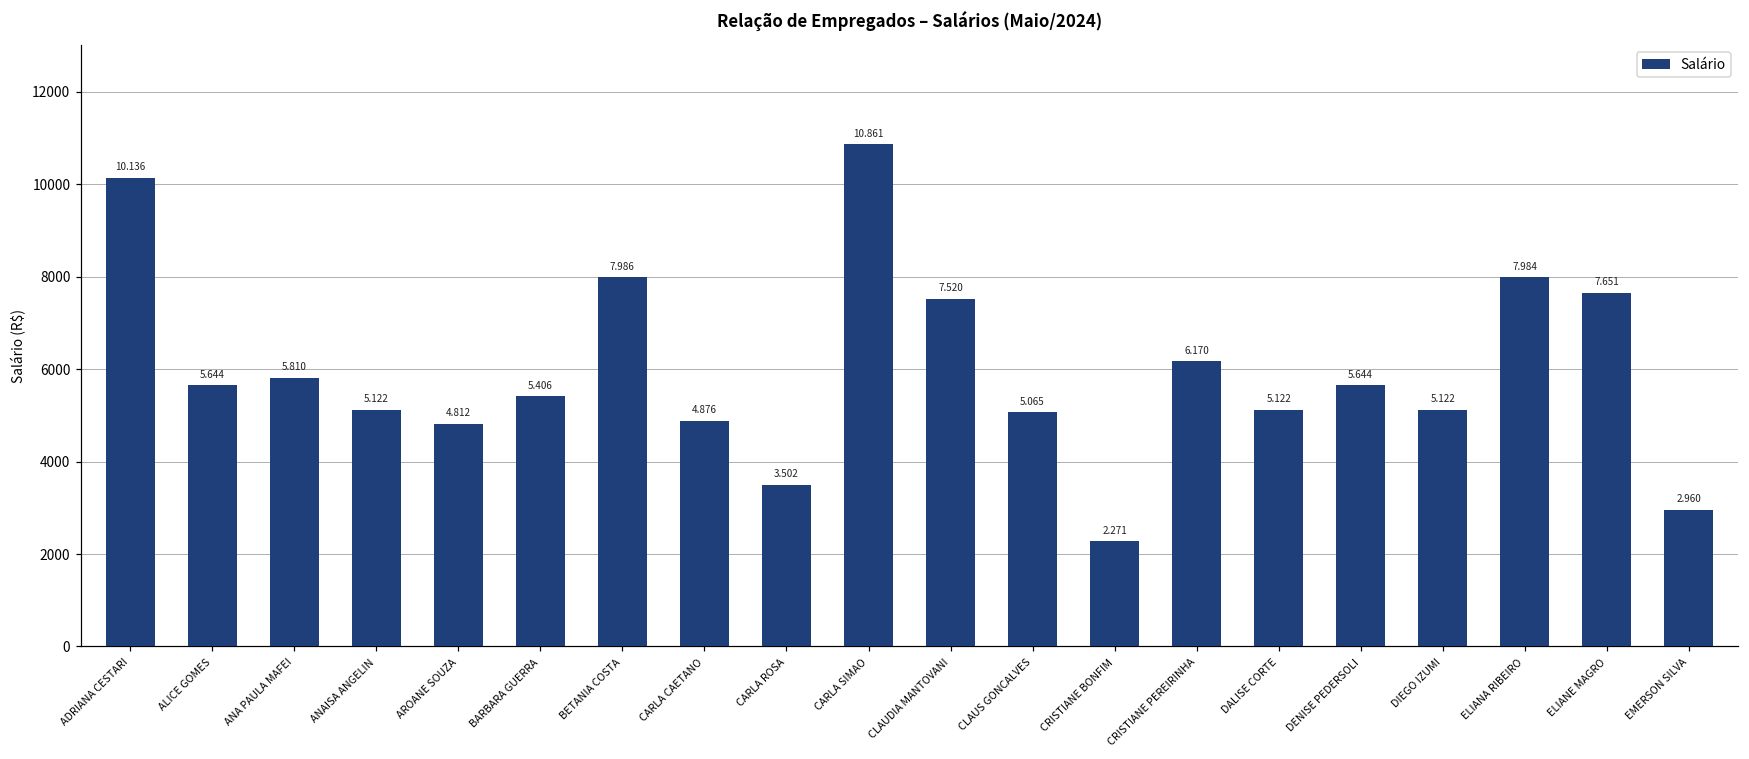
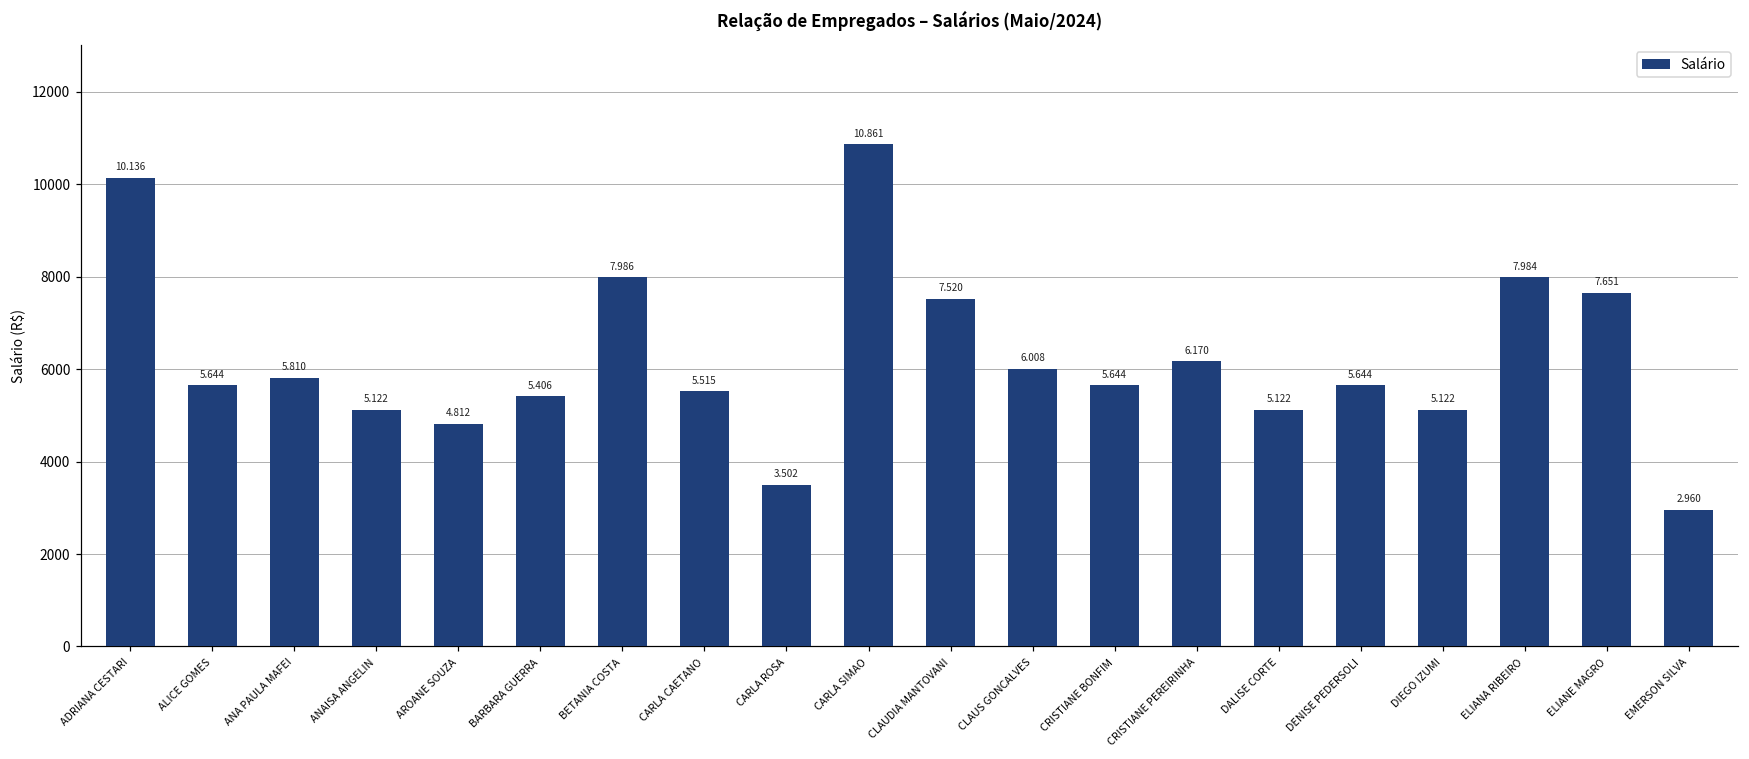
CARLA CAETANO: 4.876 -> 5.515
CLAUS GONCALVES: 5.065 -> 6.008
CRISTIANE BONFIM: 2.271 -> 5.644
